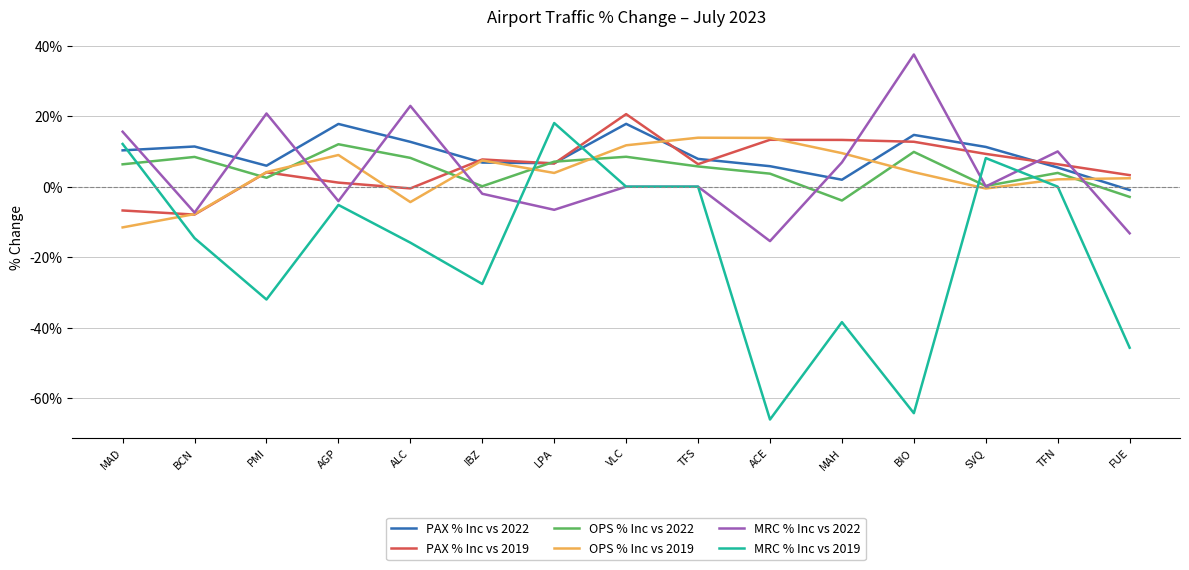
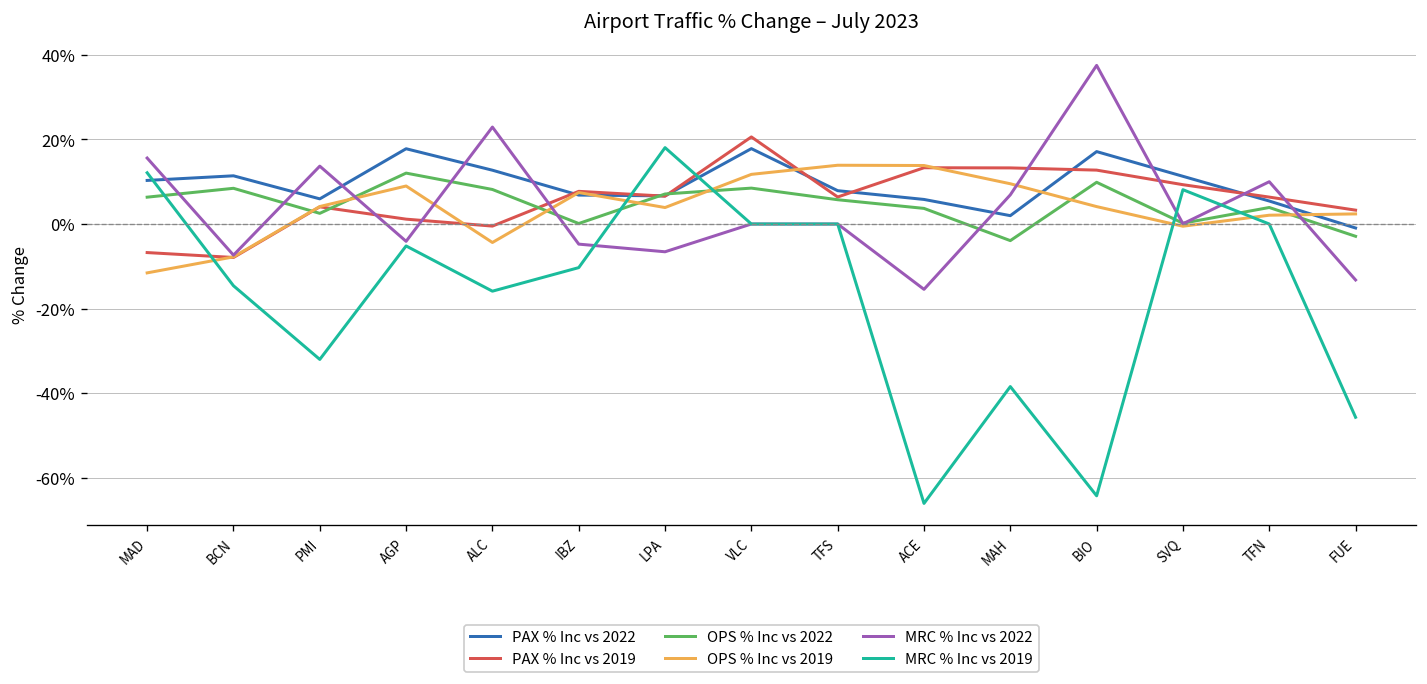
MRC % Inc vs 2022, PMI: 21% -> 14%
MRC % Inc vs 2022, IBZ: -2% -> -5%
MRC % Inc vs 2019, IBZ: -28% -> -10%
PAX % Inc vs 2022, BIO: 15% -> 17%
